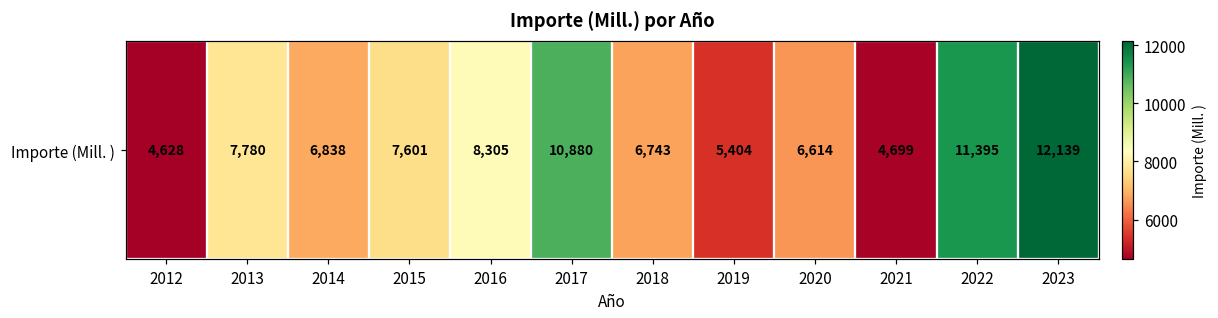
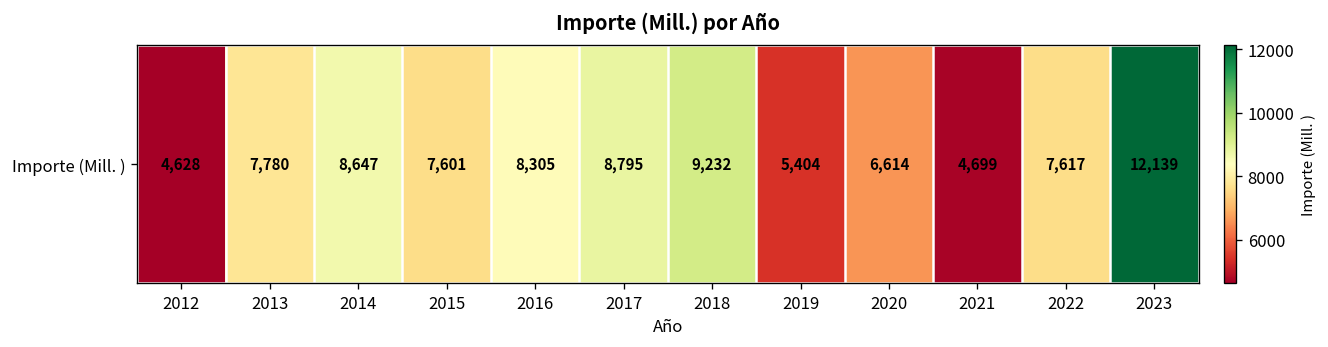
Importe (Mill. ), 2014: 6,838 -> 8,647
Importe (Mill. ), 2017: 10,880 -> 8,795
Importe (Mill. ), 2018: 6,743 -> 9,232
Importe (Mill. ), 2022: 11,395 -> 7,617
